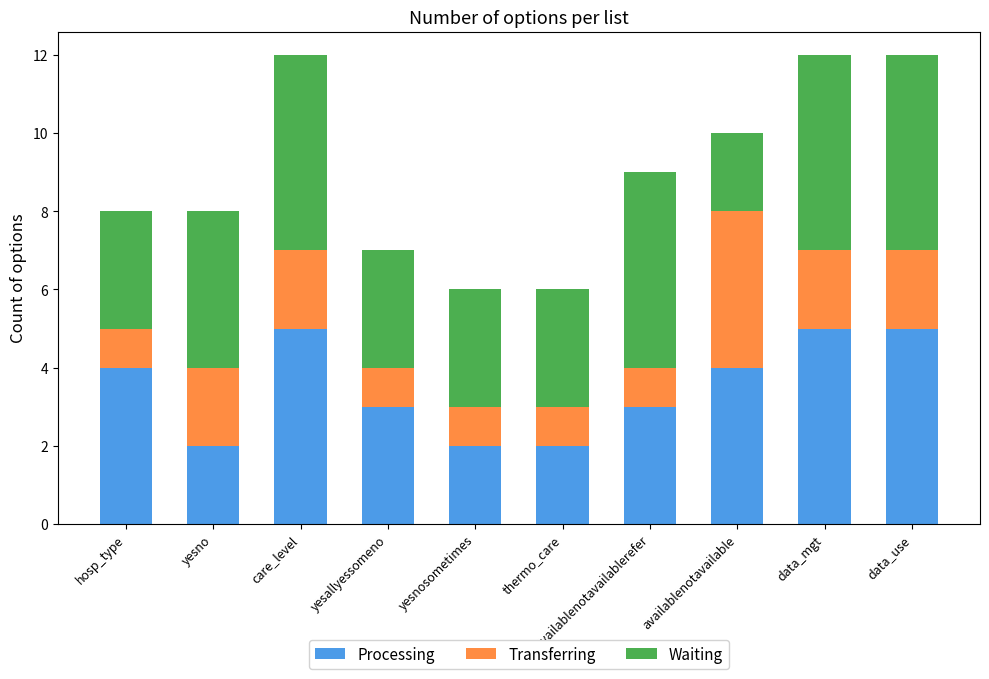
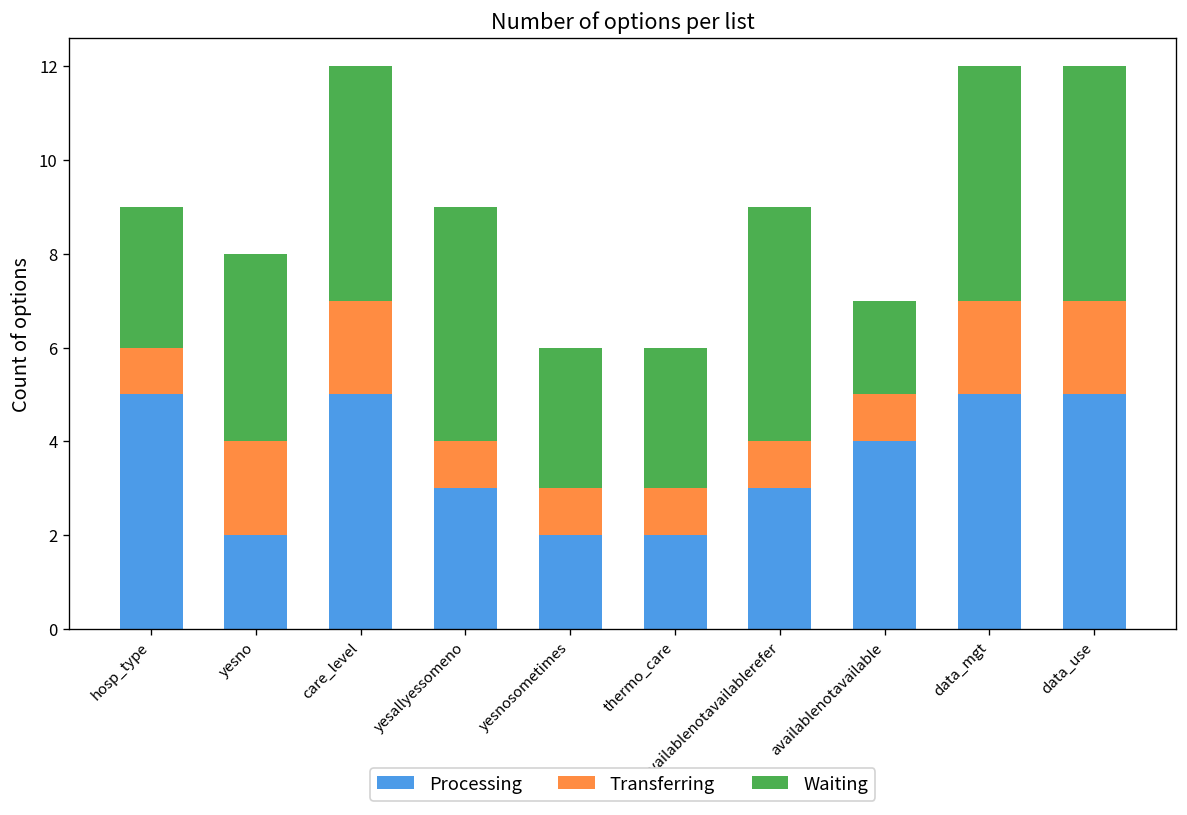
Processing, hosp_type: 4 -> 5
Waiting, yesallyessomeno: 3 -> 5
Transferring, availablenotavailable: 4 -> 1
